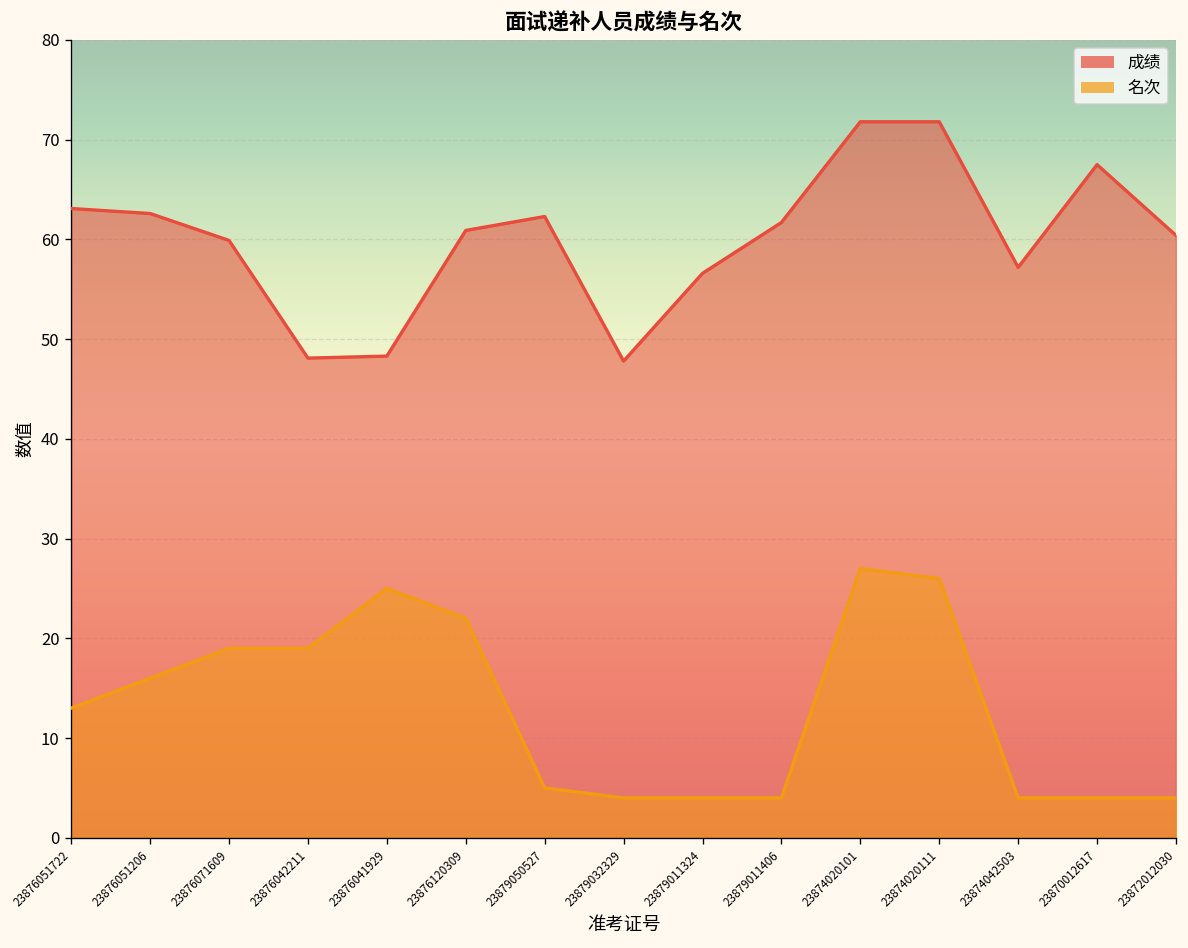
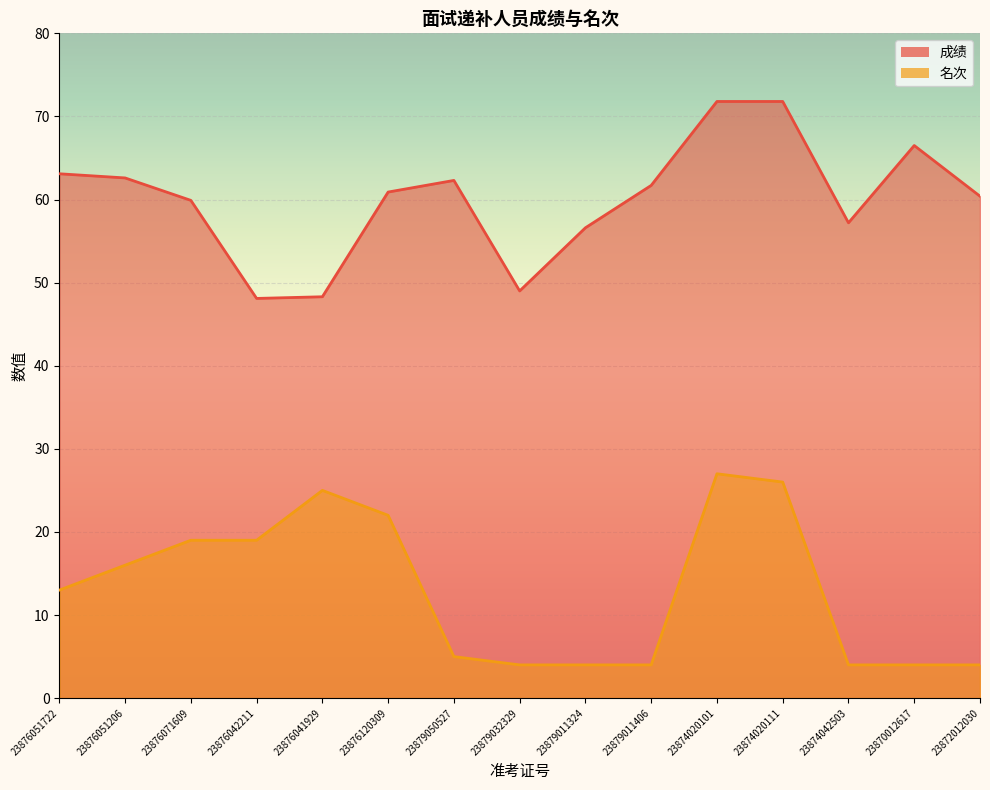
成绩, 23879032329: 48 -> 49
成绩, 23870012617: 68 -> 67
